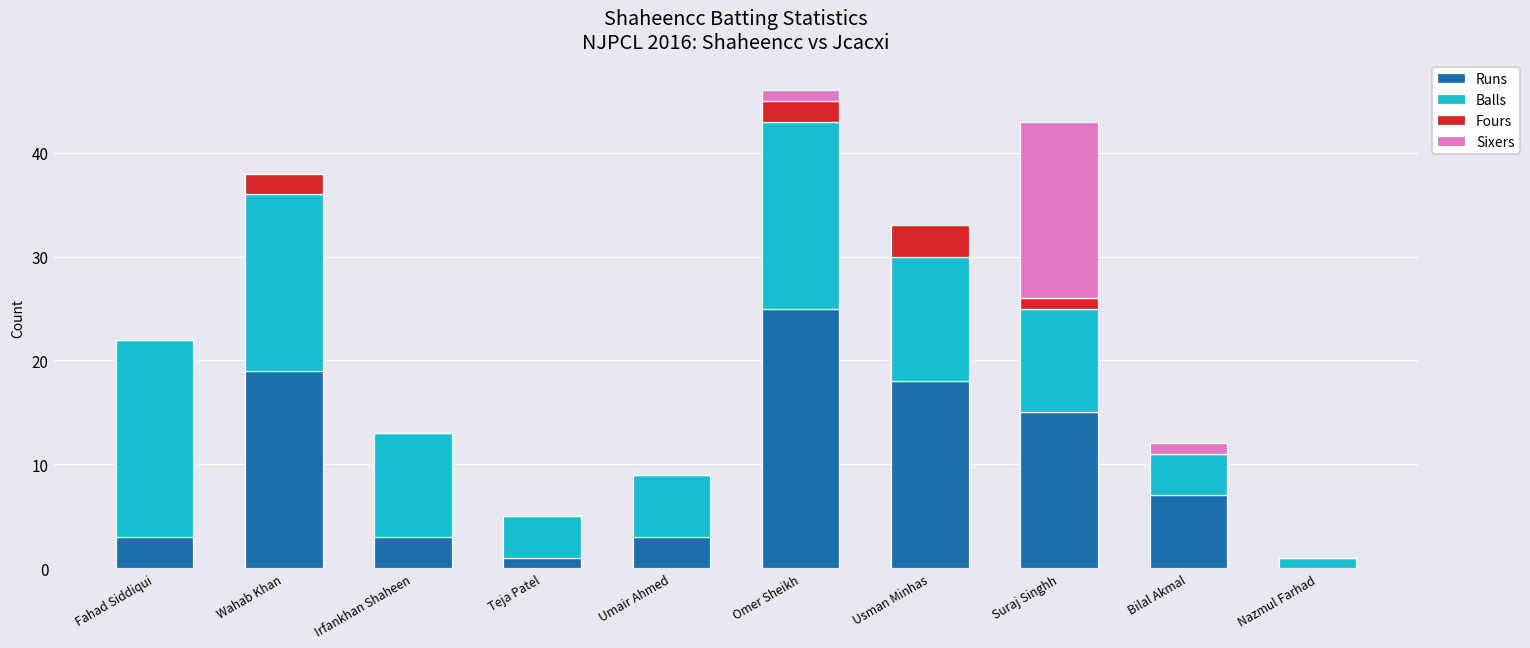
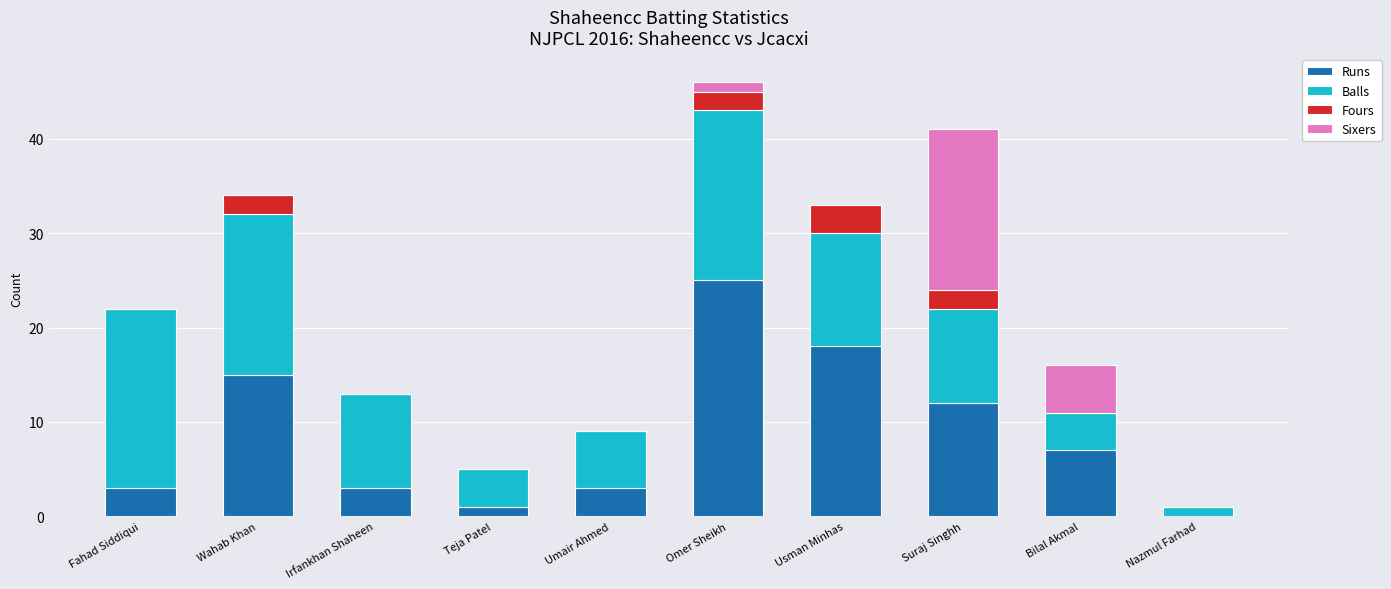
Runs, Wahab Khan: 19 -> 15
Runs, Suraj Singhh: 15 -> 12
Fours, Suraj Singhh: 1 -> 2
Sixers, Bilal Akmal: 1 -> 5
